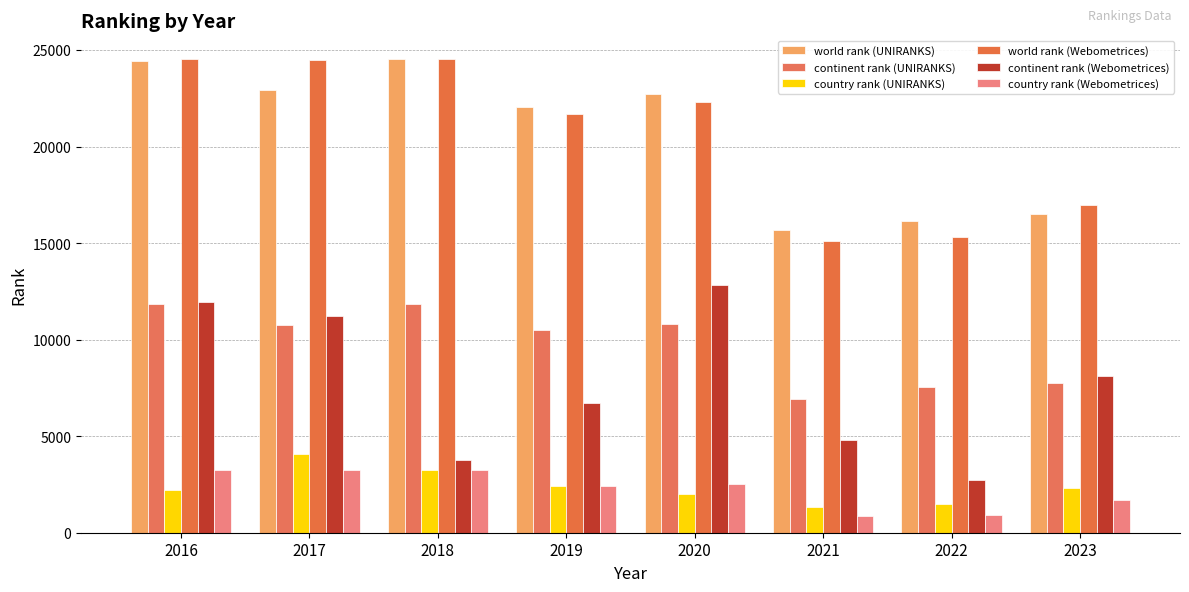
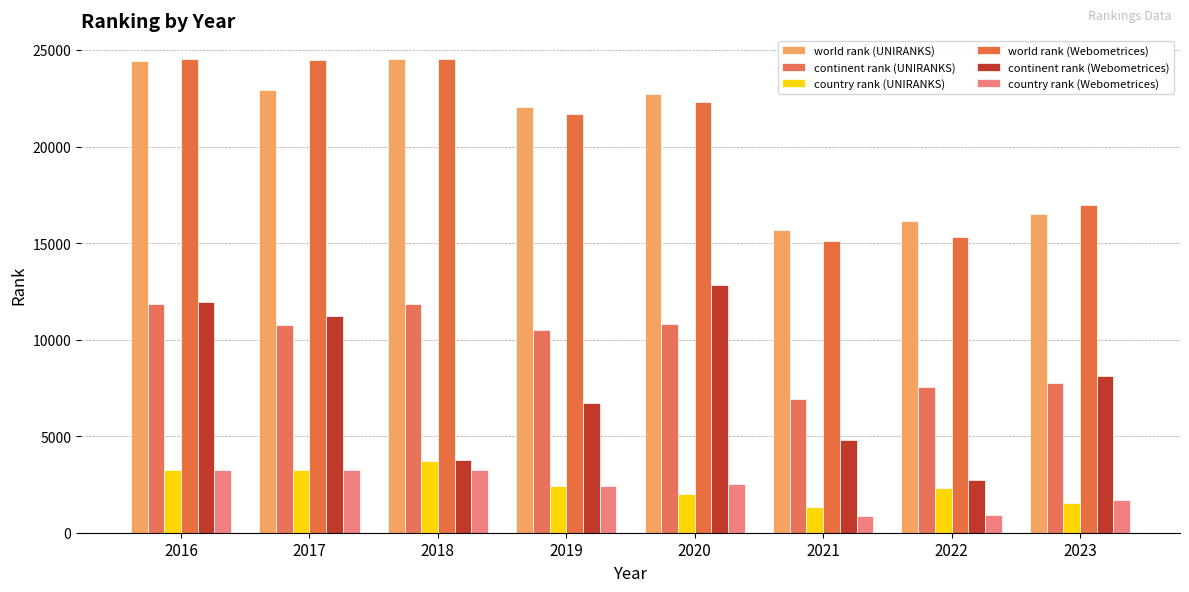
country rank (UNIRANKS), 2016: 2200 -> 3200
country rank (UNIRANKS), 2017: 4100 -> 3200
country rank (UNIRANKS), 2018: 3200 -> 3700
country rank (UNIRANKS), 2022: 1500 -> 2300
country rank (UNIRANKS), 2023: 2300 -> 1500
